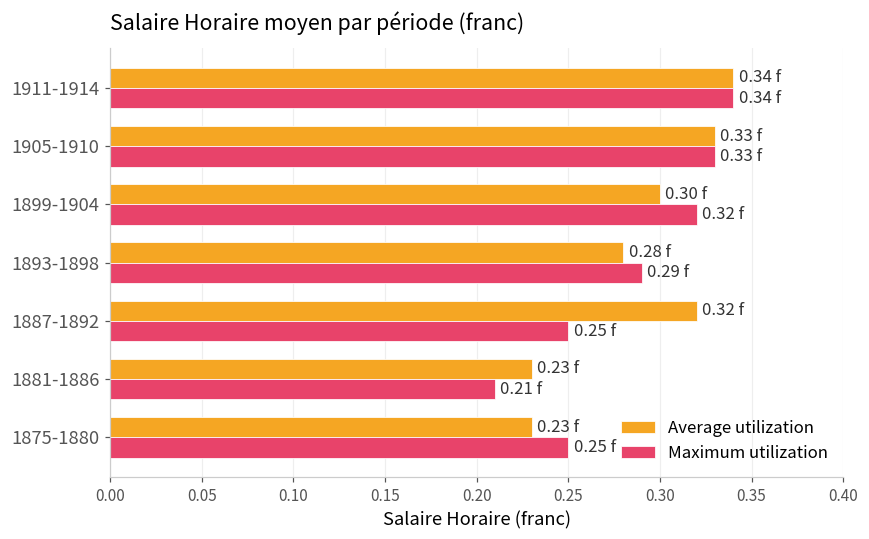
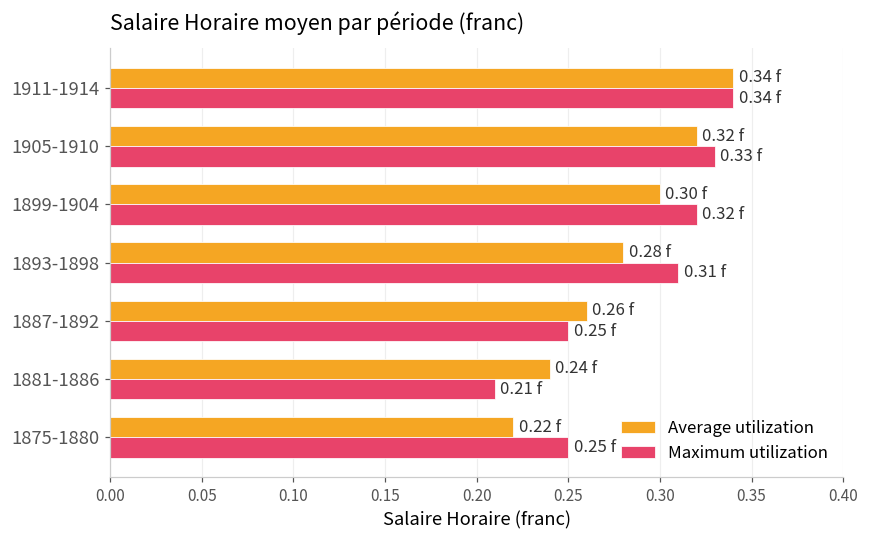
Average utilization, 1905-1910: 0.33 -> 0.32
Maximum utilization, 1893-1898: 0.29 -> 0.31
Average utilization, 1887-1892: 0.32 -> 0.26
Average utilization, 1881-1886: 0.23 -> 0.24
Average utilization, 1875-1880: 0.23 -> 0.22
